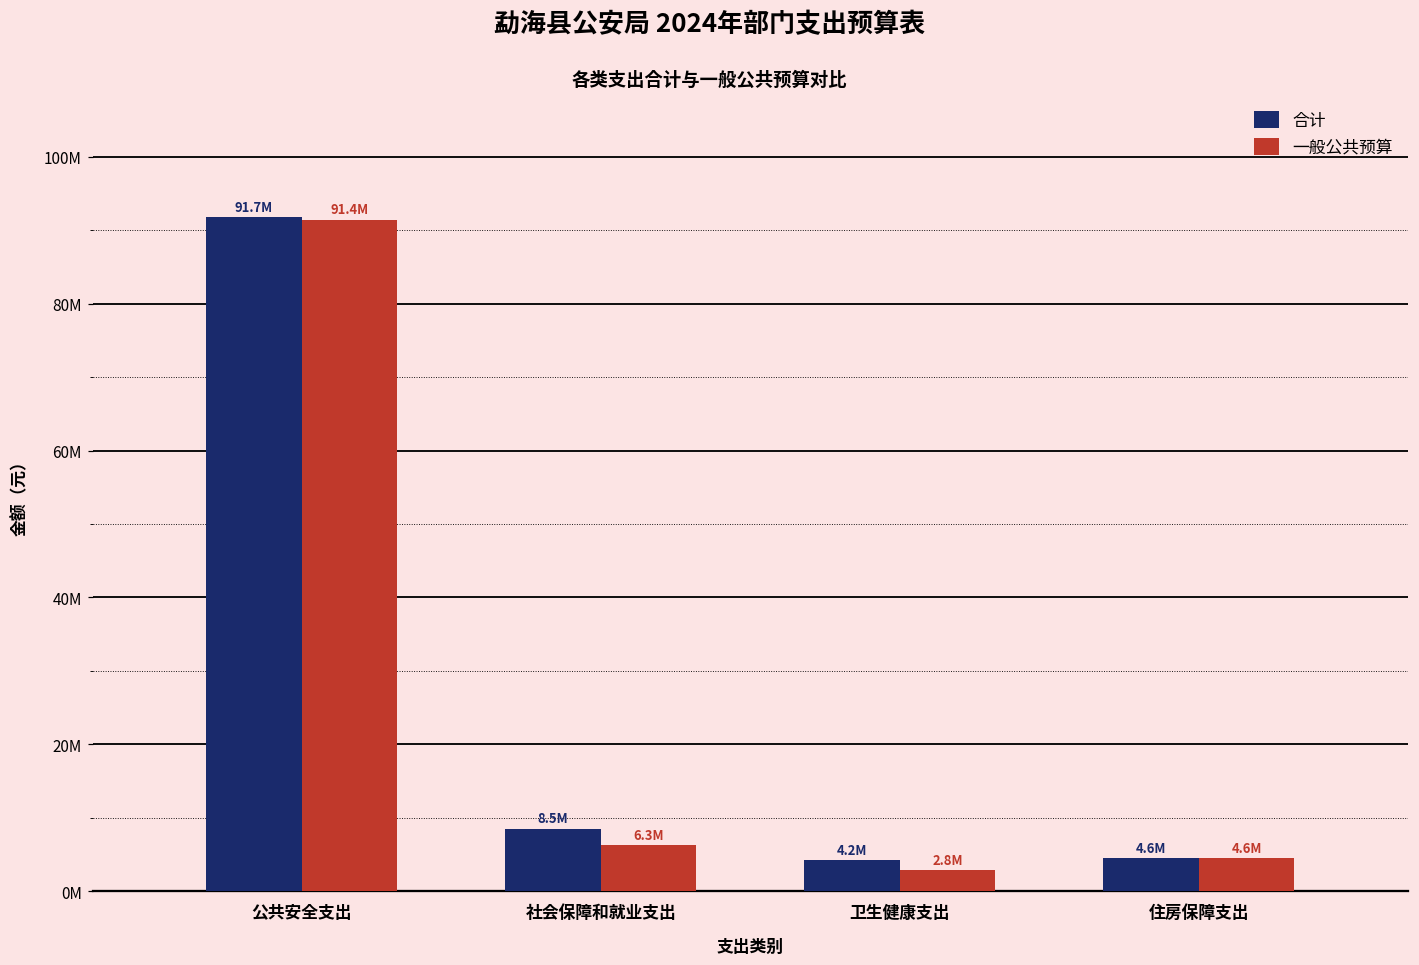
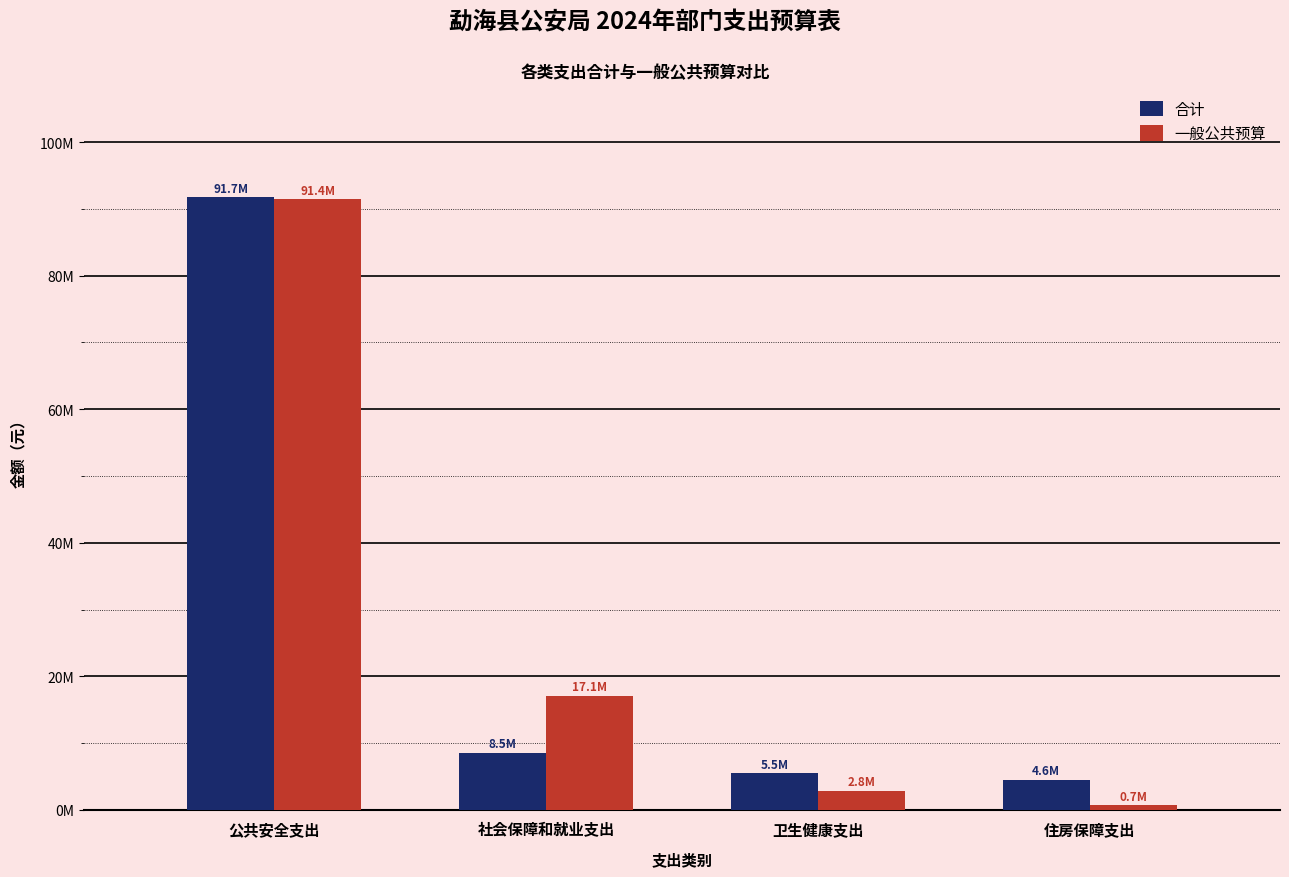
一般公共预算, 社会保障和就业支出: 6.3M -> 17.1M
合计, 卫生健康支出: 4.2M -> 5.5M
一般公共预算, 住房保障支出: 4.6M -> 0.7M
